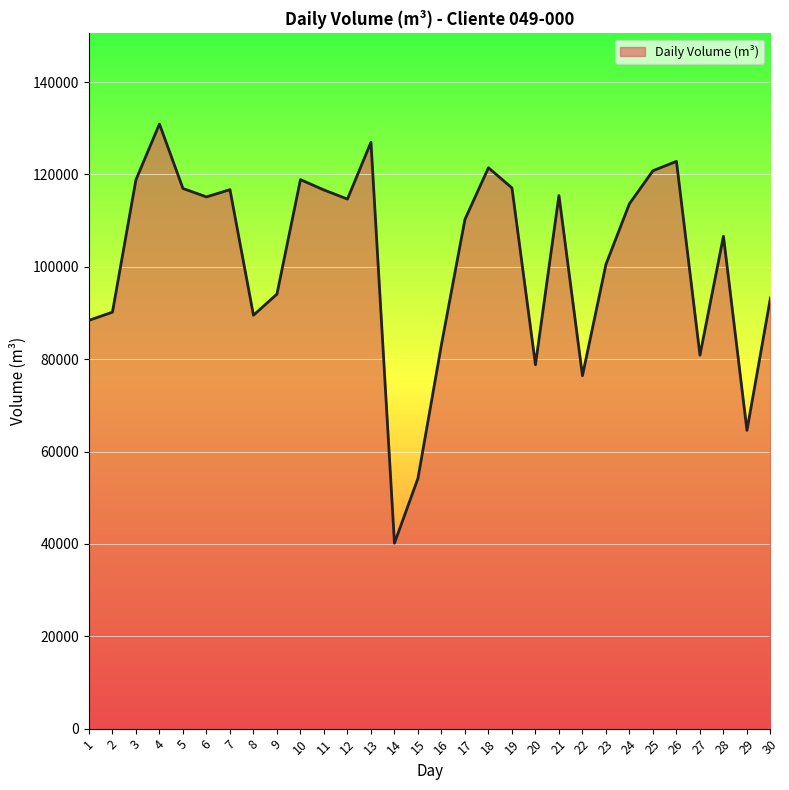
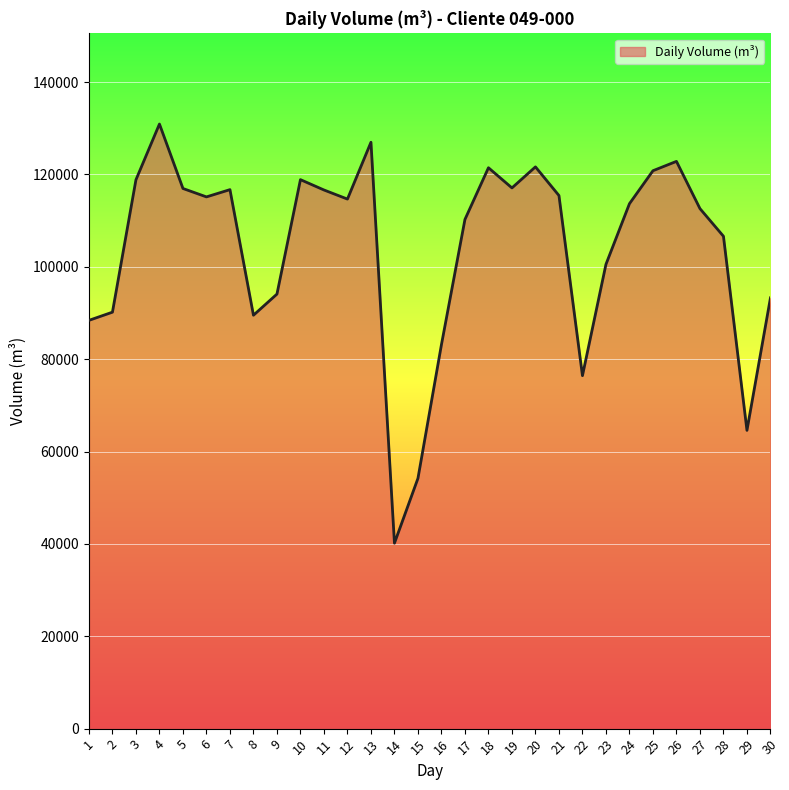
20: 79000 -> 122000
27: 81000 -> 113000
